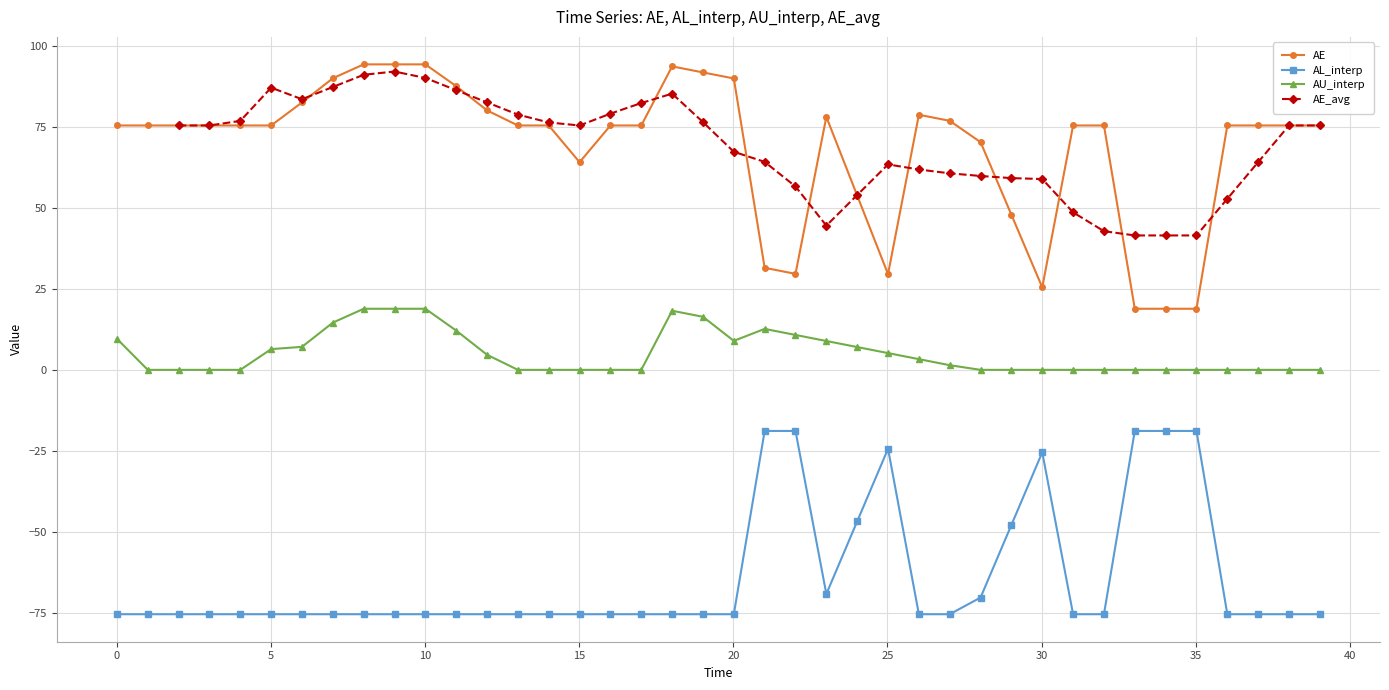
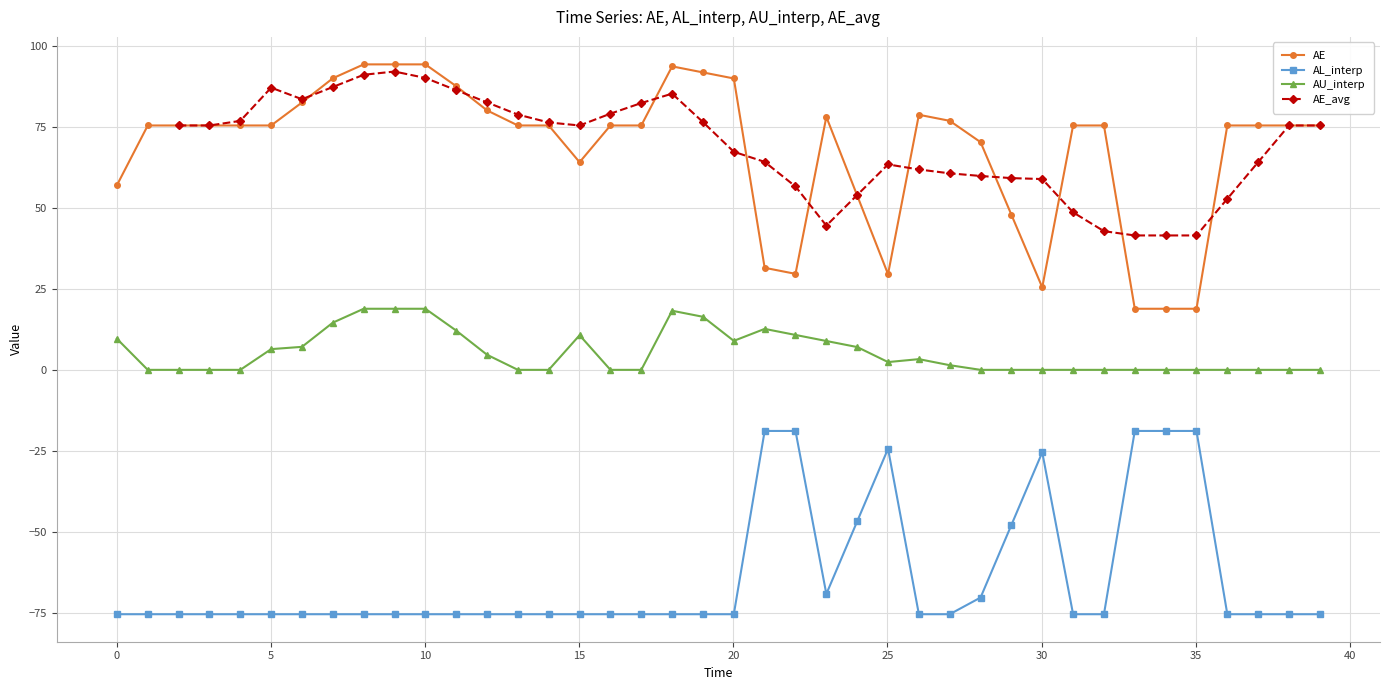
AE, 0: 75 -> 57
AU_interp, 15: 0 -> 11
AU_interp, 25: 5 -> 2
